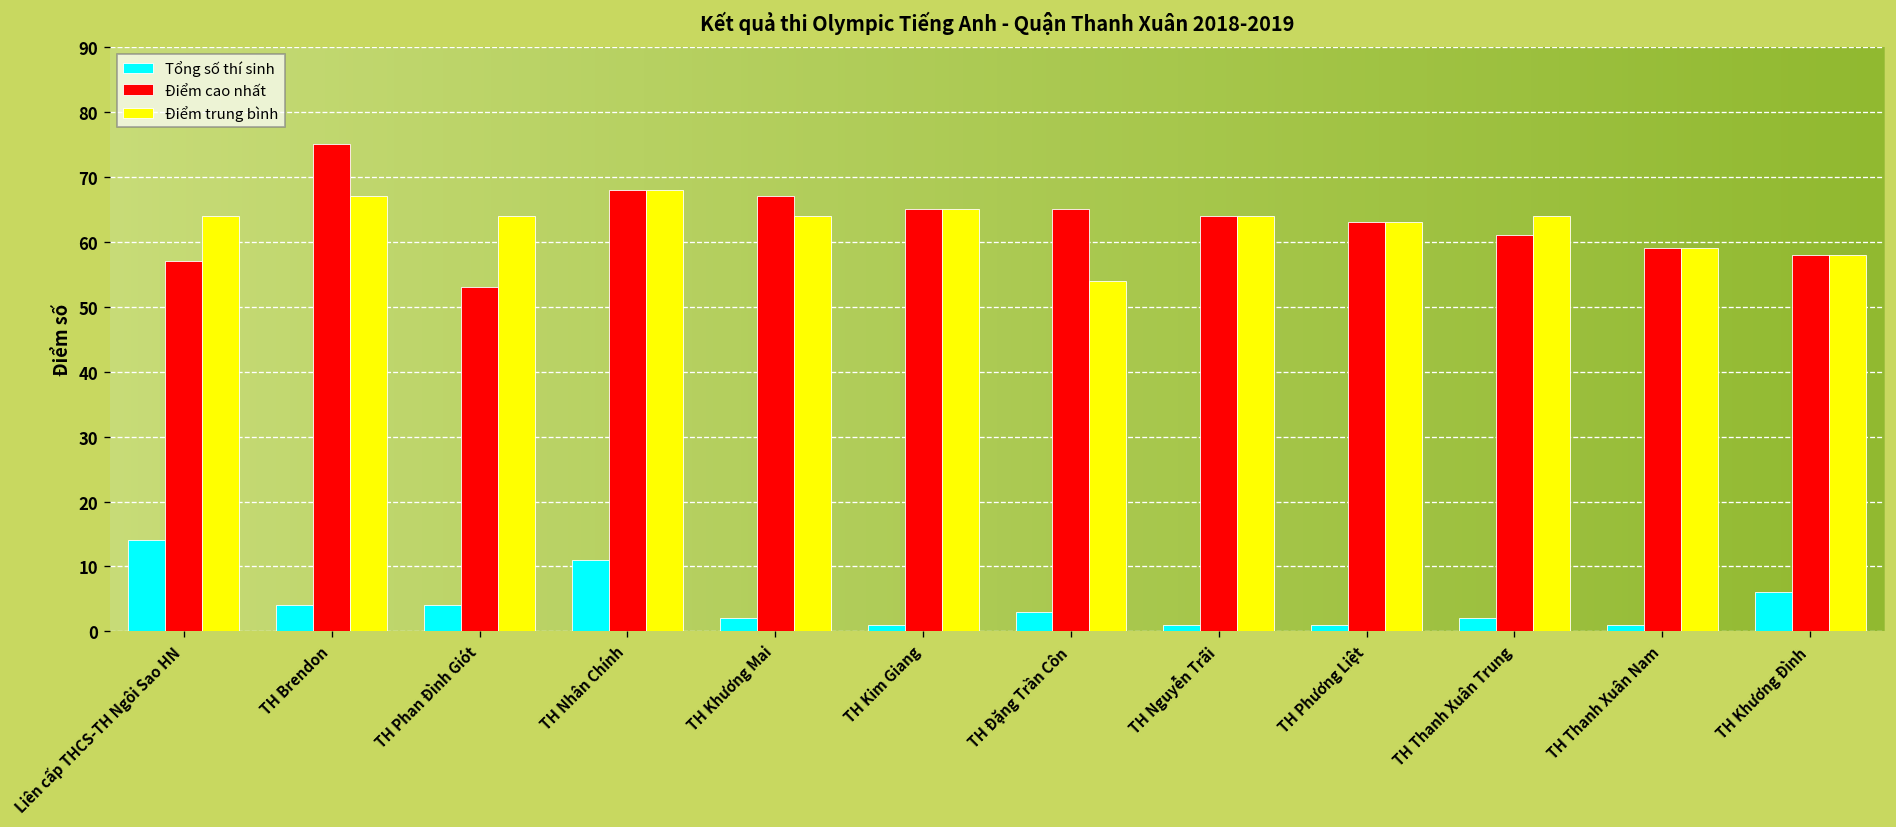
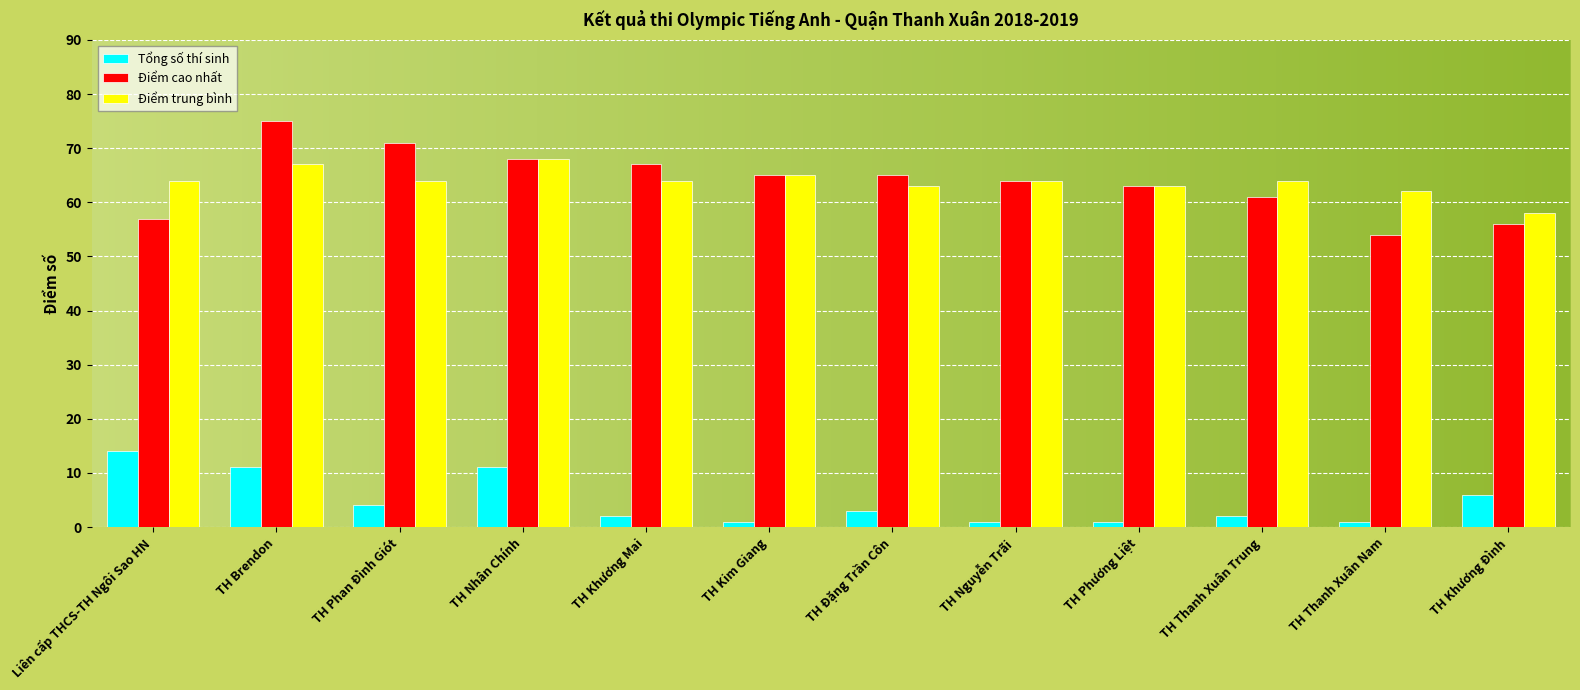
Tổng số thí sinh, TH Brendon: 4 -> 11
Điểm cao nhất, TH Phan Đình Giót: 53 -> 71
Điểm trung bình, TH Đặng Trần Côn: 54 -> 63
Điểm cao nhất, TH Thanh Xuân Nam: 59 -> 54
Điểm trung bình, TH Thanh Xuân Nam: 59 -> 62
Điểm cao nhất, TH Khương Đình: 58 -> 56
